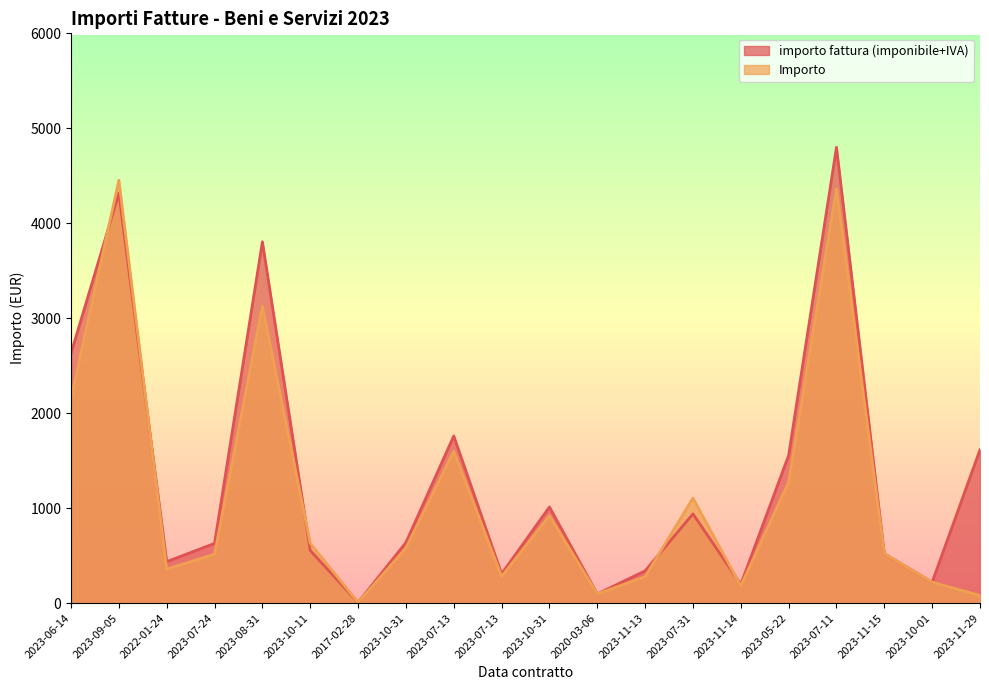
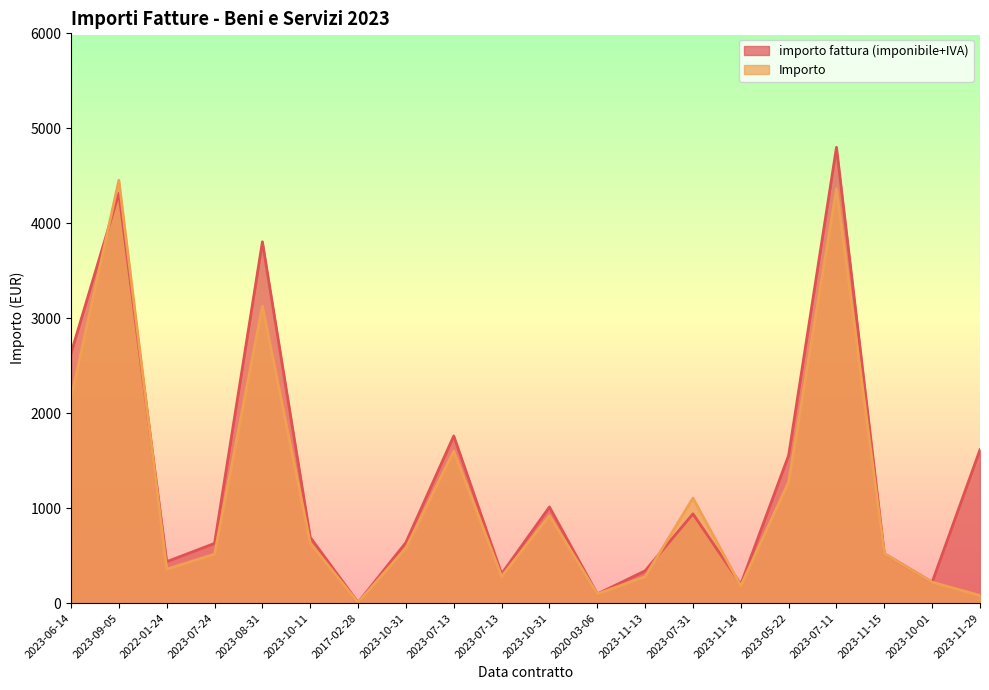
importo fattura (imponibile+IVA), 2023-10-11: 600 -> 700
